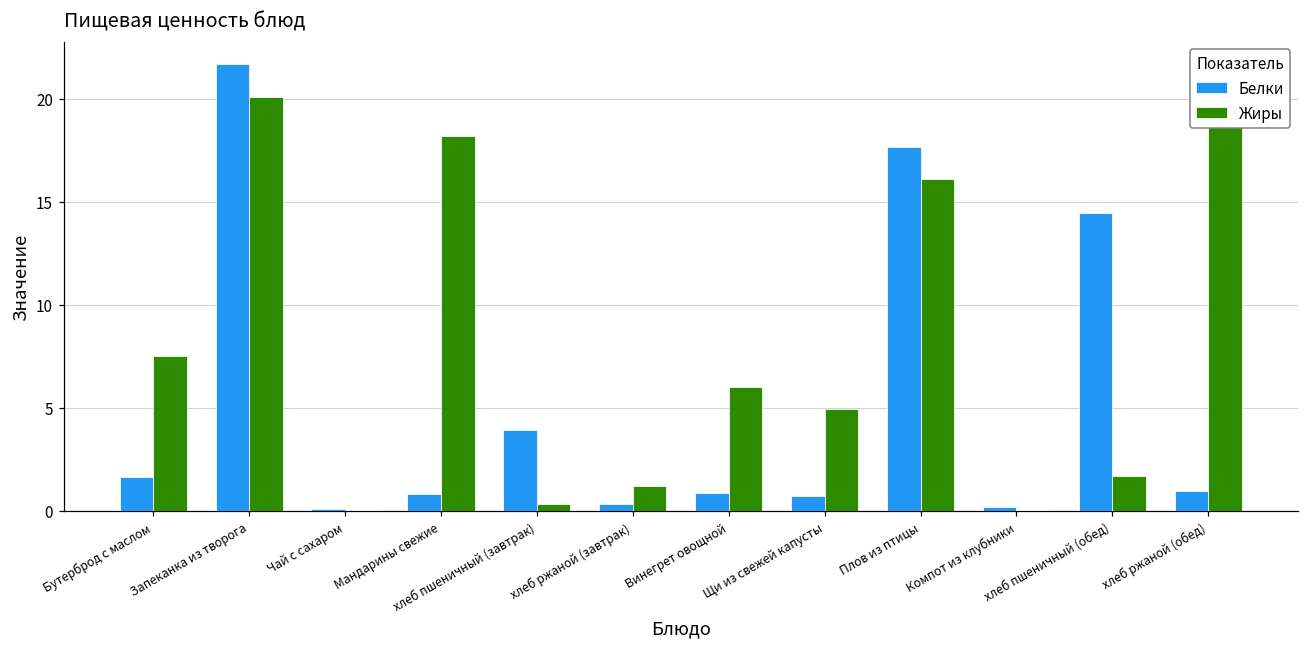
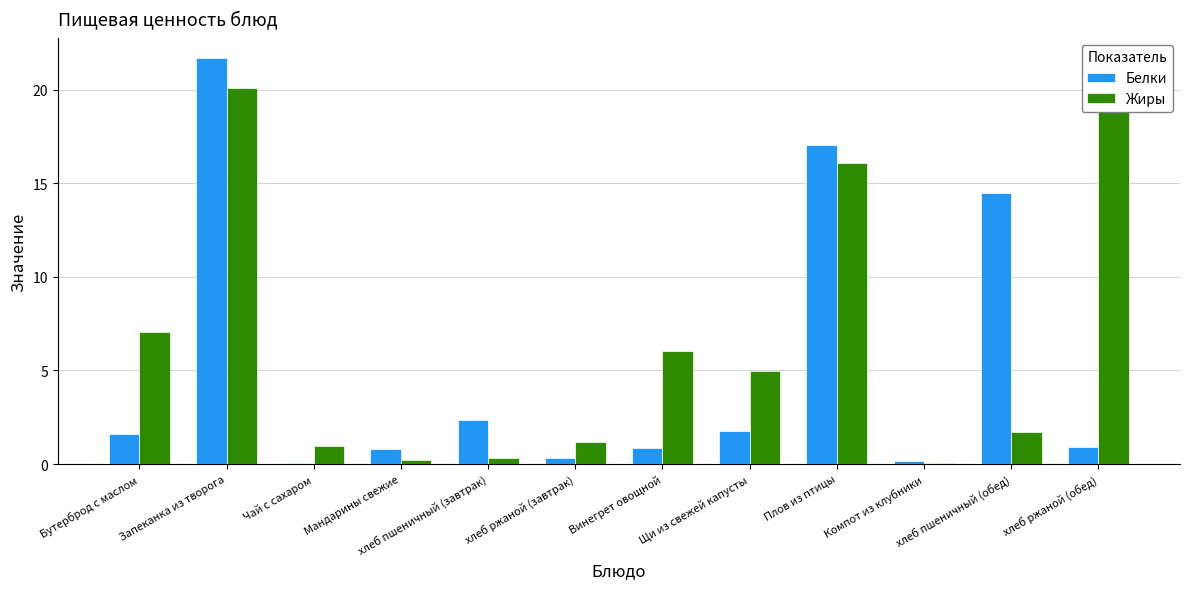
Жиры, Бутерброд с маслом: 7.5 -> 7.1
Жиры, Чай с сахаром: 0.0 -> 1.0
Жиры, Мандарины свежие: 18.2 -> 0.2
Белки, хлеб пшеничный (завтрак): 3.9 -> 2.4
Белки, Щи из свежей капусты: 0.7 -> 1.8
Белки, Плов из птицы: 17.7 -> 17.1
